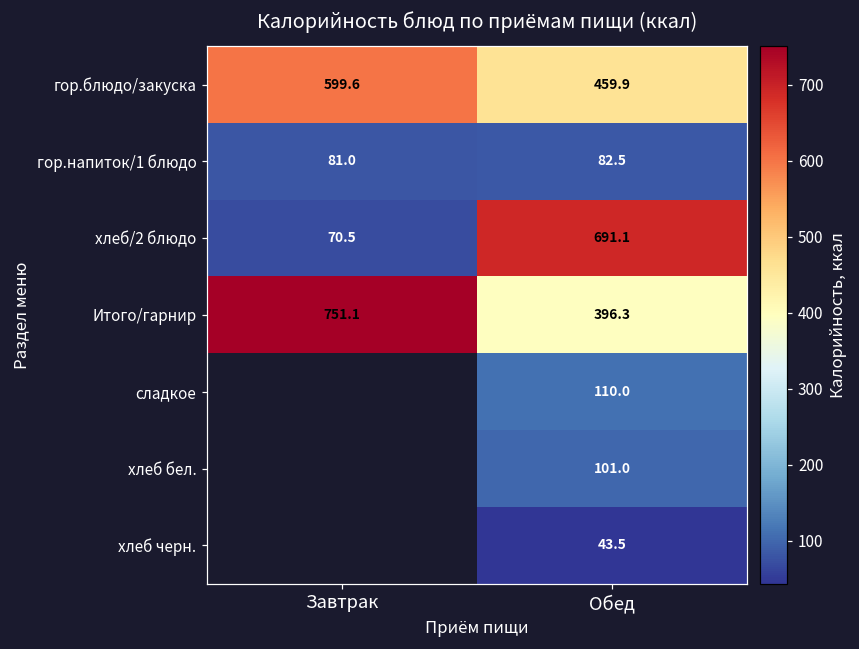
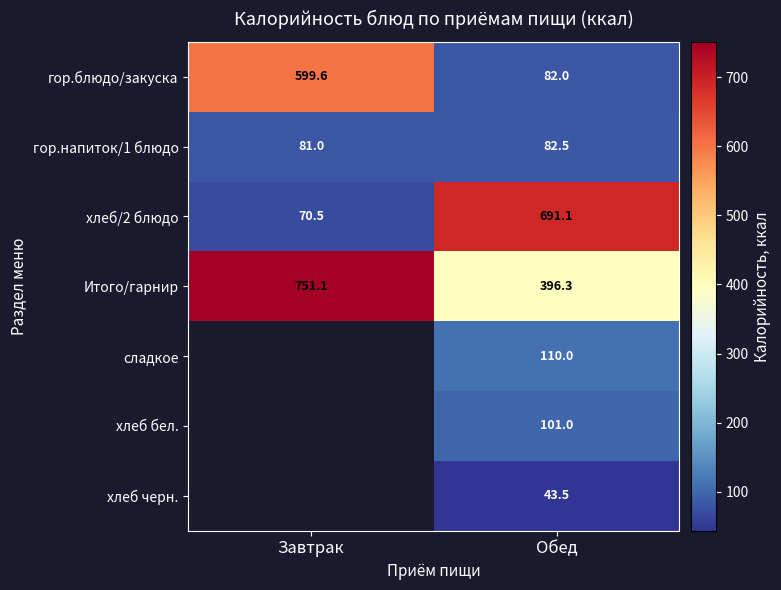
гор.блюдо/закуска, Обед: 459.9 -> 82.0
